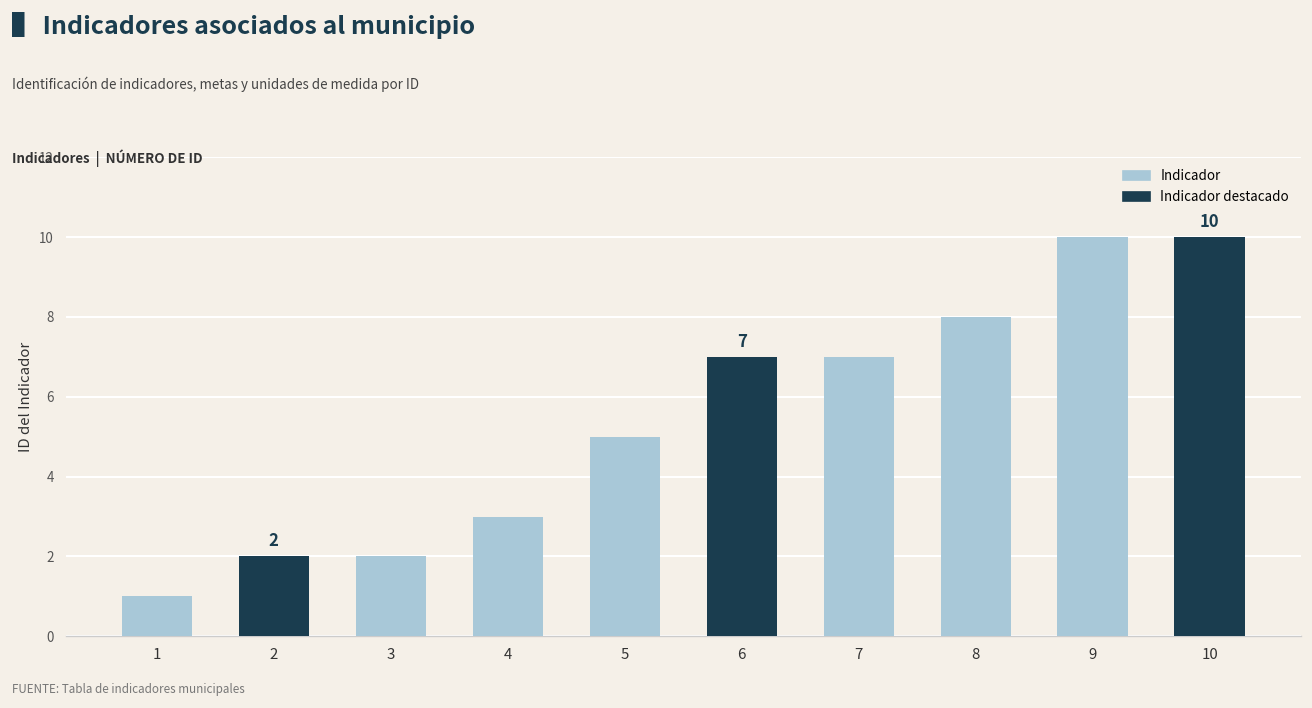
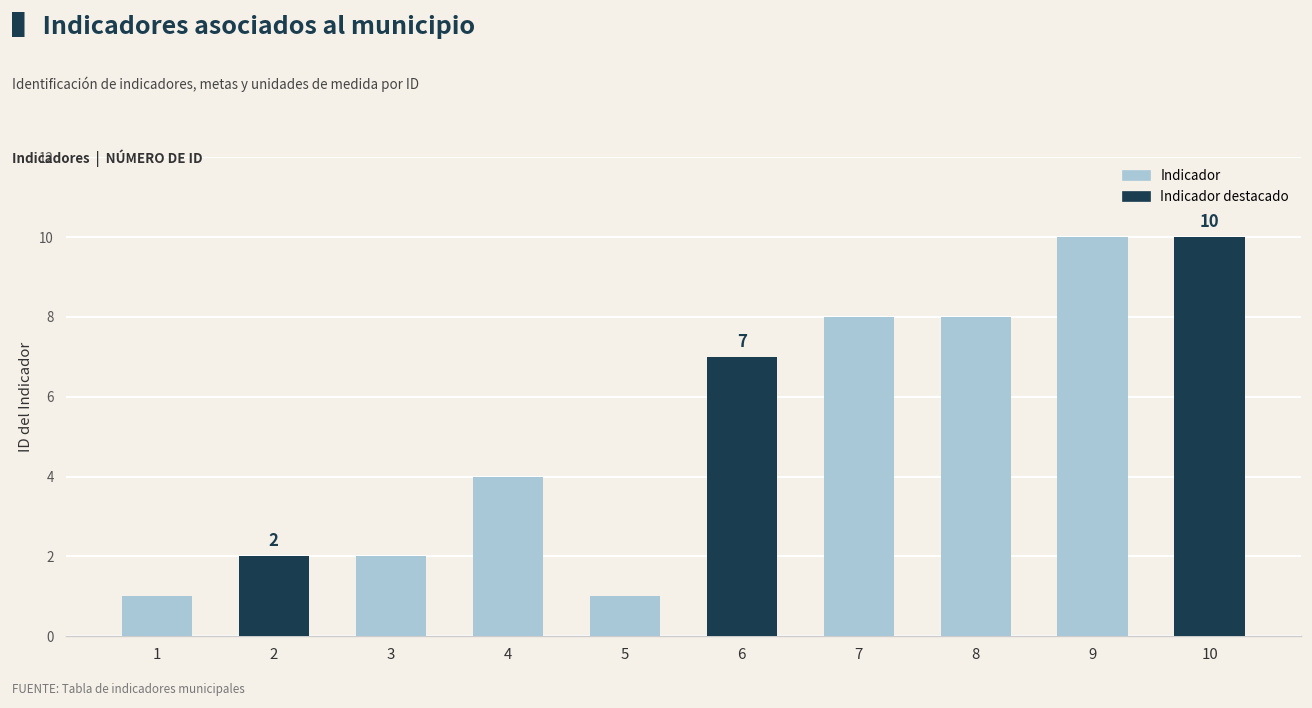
4: 3 -> 4
5: 5 -> 1
7: 7 -> 8
